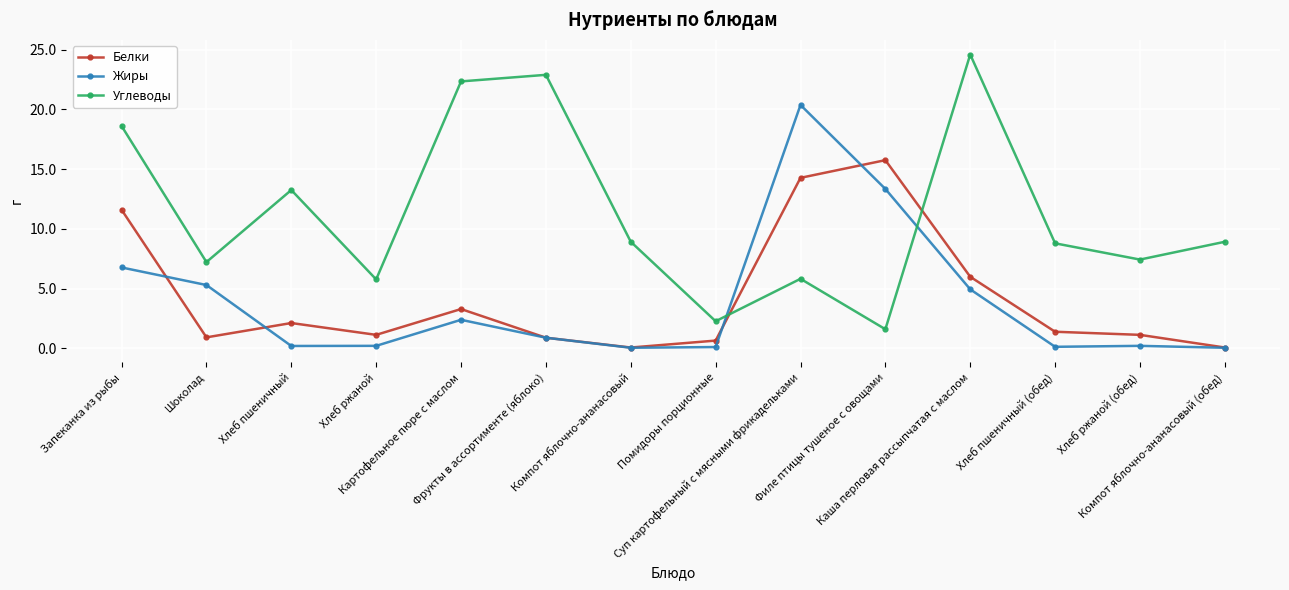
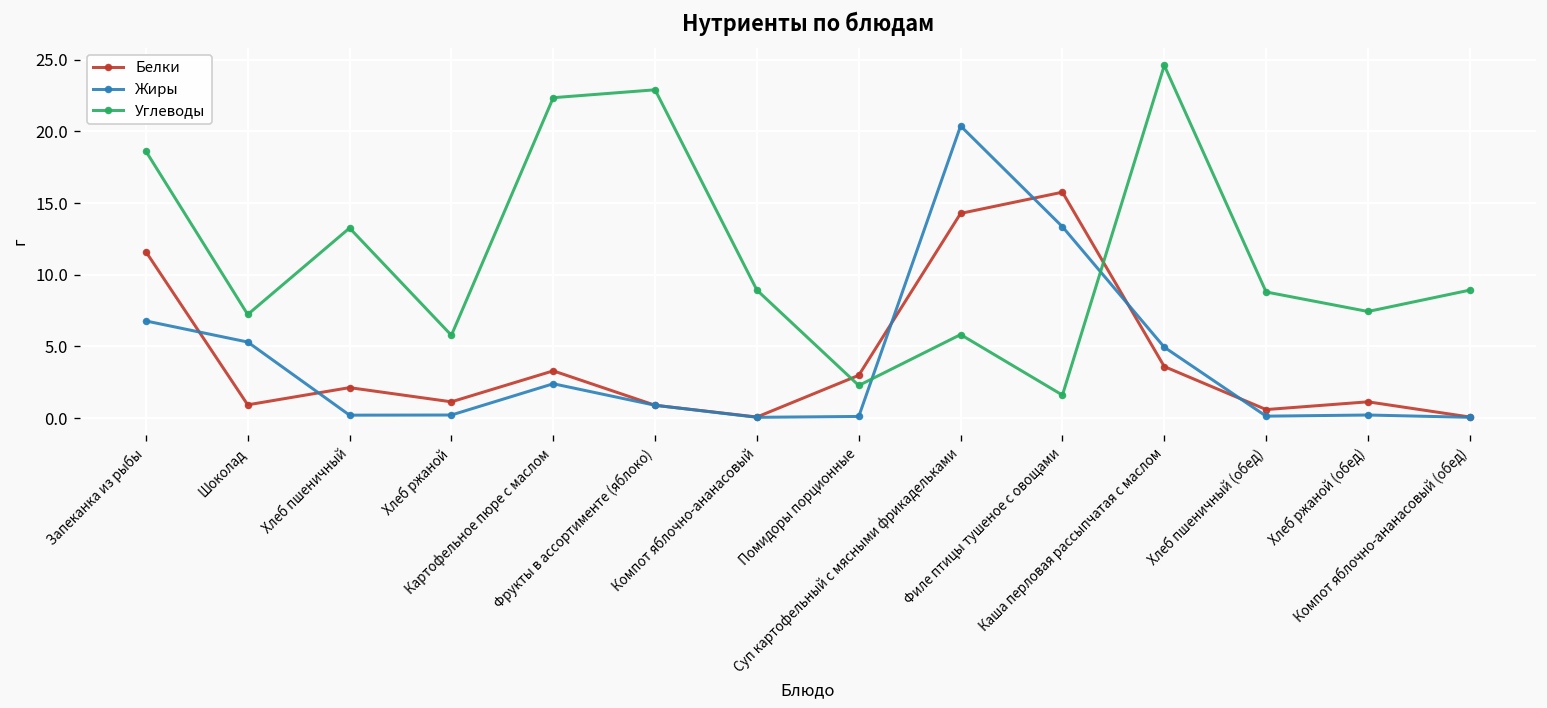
Белки, Помидоры порционные: 0.7 -> 3.0
Белки, Каша перловая рассыпчатая с маслом: 6.0 -> 3.6
Белки, Хлеб пшеничный (обед): 1.4 -> 0.6
